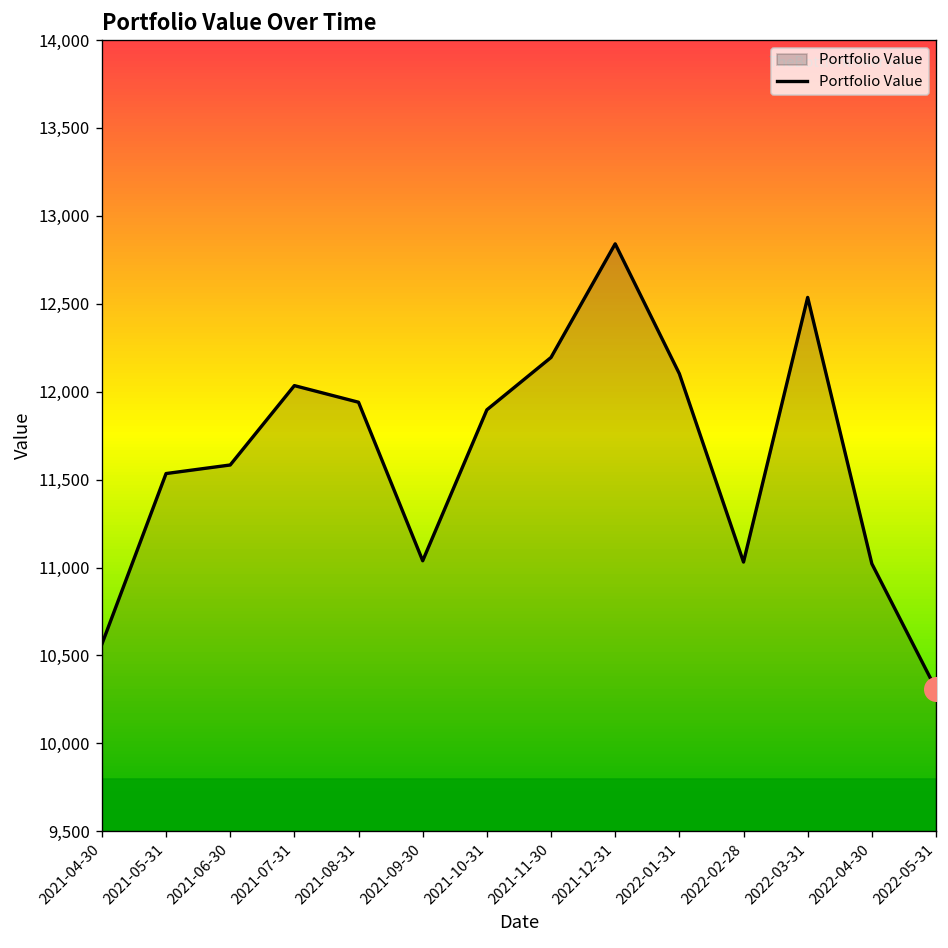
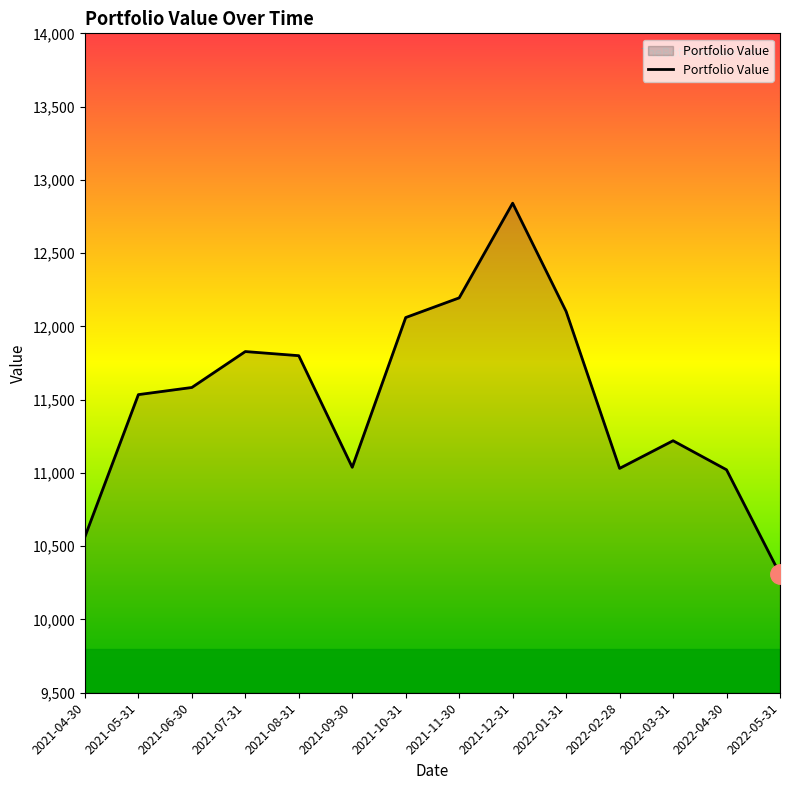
Portfolio Value, 2021-07-31: 12,030 -> 11,830
Portfolio Value, 2021-08-31: 11,940 -> 11,800
Portfolio Value, 2021-10-31: 11,900 -> 12,060
Portfolio Value, 2022-03-31: 12,540 -> 11,220
